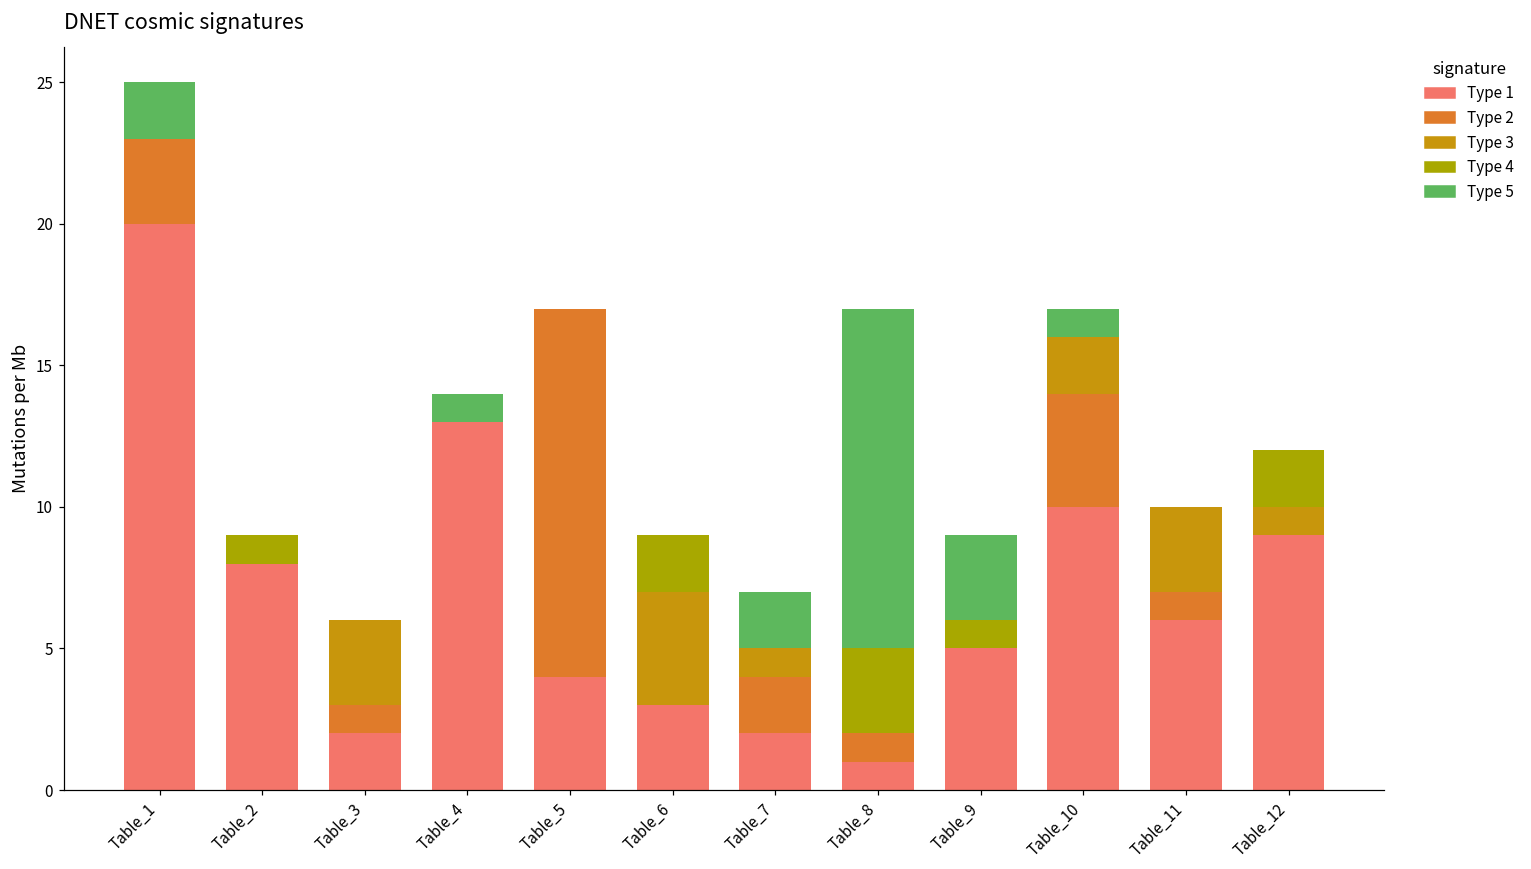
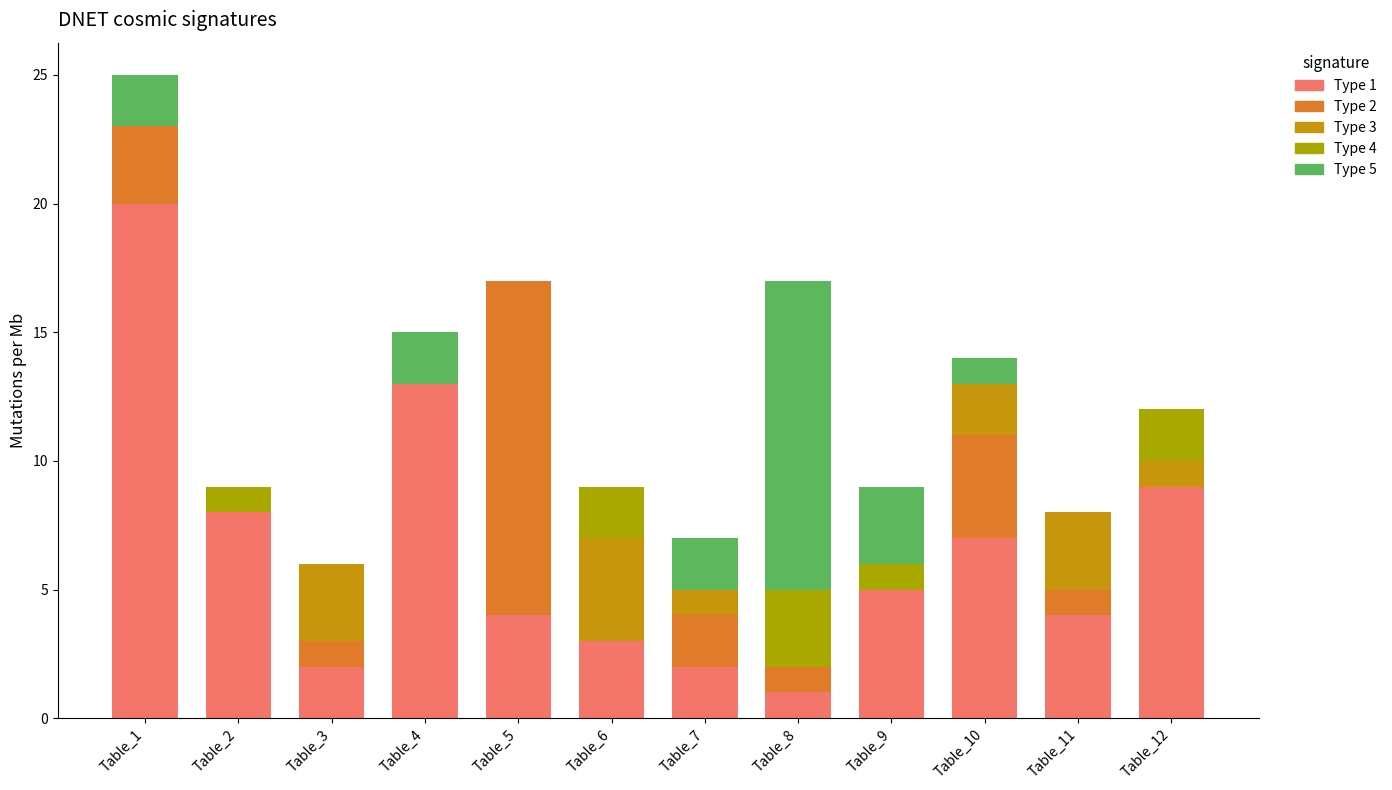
Type 5, Table_4: 1 -> 2
Type 1, Table_10: 10 -> 7
Type 1, Table_11: 6 -> 4
